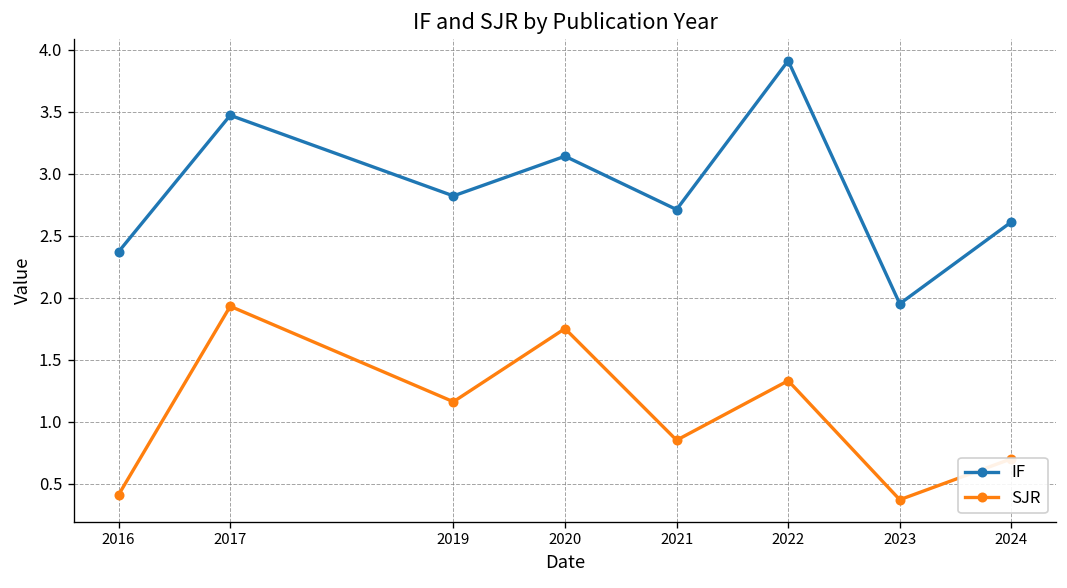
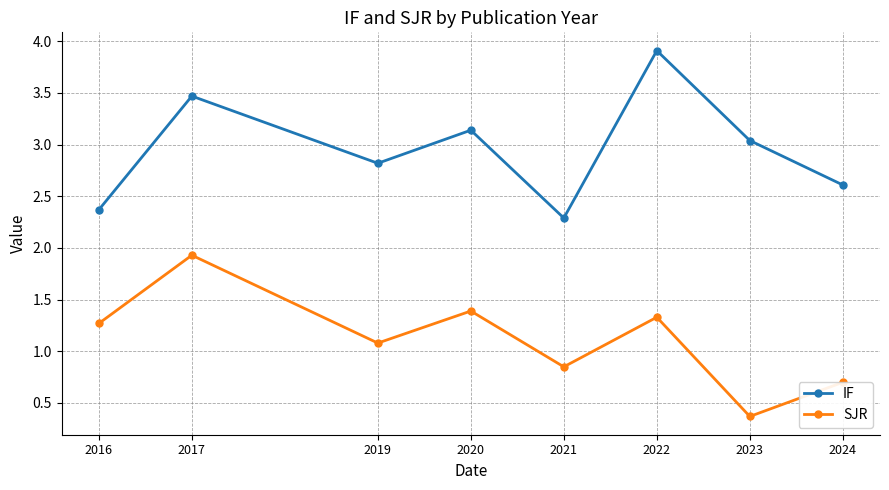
SJR, 2016: 0.41 -> 1.27
SJR, 2019: 1.16 -> 1.08
SJR, 2020: 1.75 -> 1.39
IF, 2021: 2.71 -> 2.29
IF, 2023: 1.95 -> 3.04
